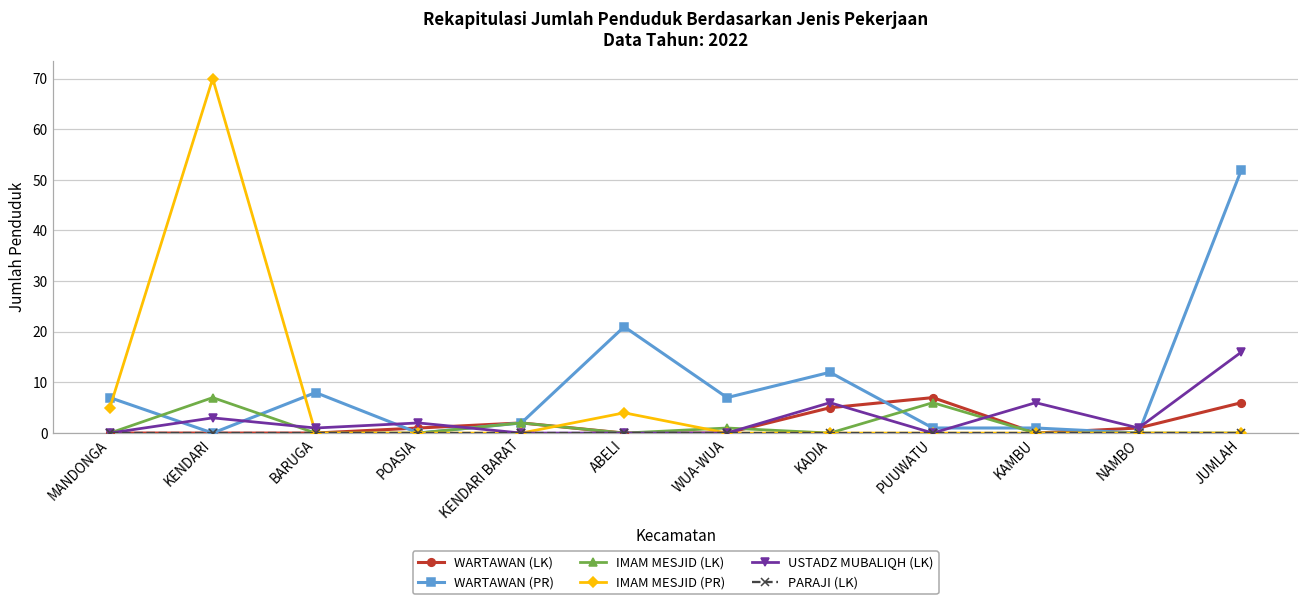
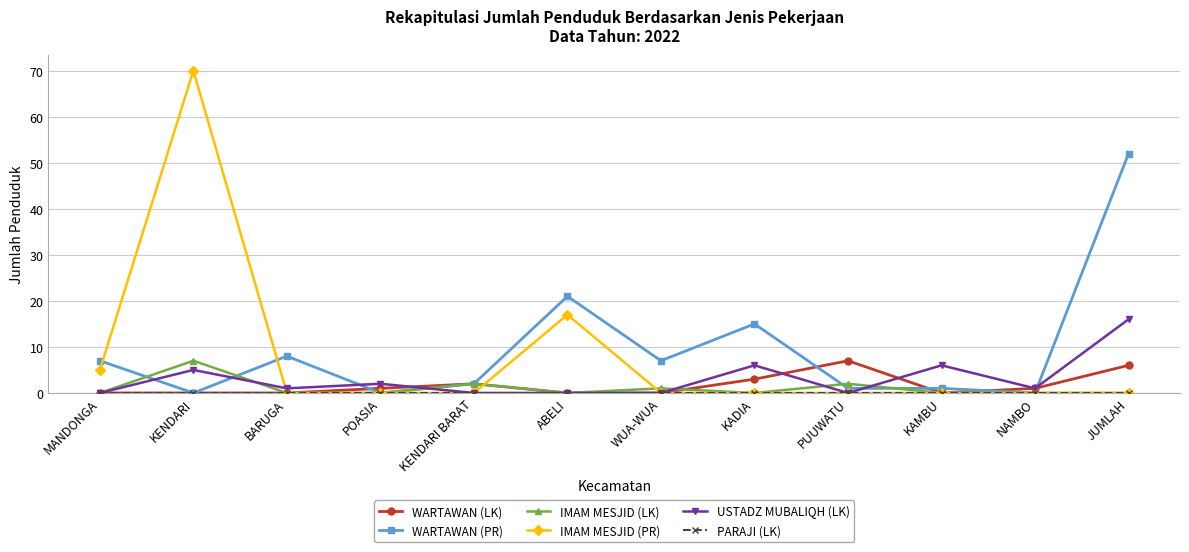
USTADZ MUBALIQH (LK), KENDARI: 3 -> 5
IMAM MESJID (PR), ABELI: 4 -> 17
WARTAWAN (LK), KADIA: 5 -> 3
WARTAWAN (PR), KADIA: 12 -> 15
IMAM MESJID (LK), PUUWATU: 6 -> 2
